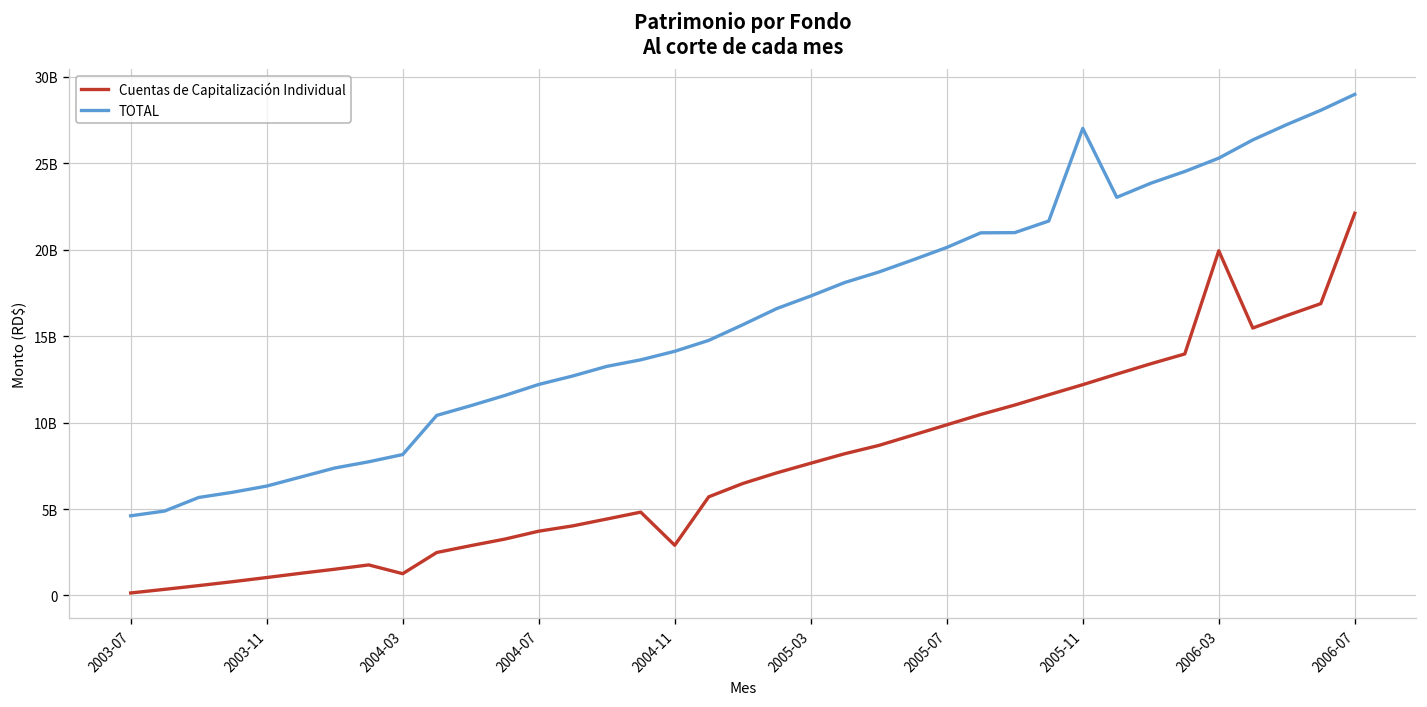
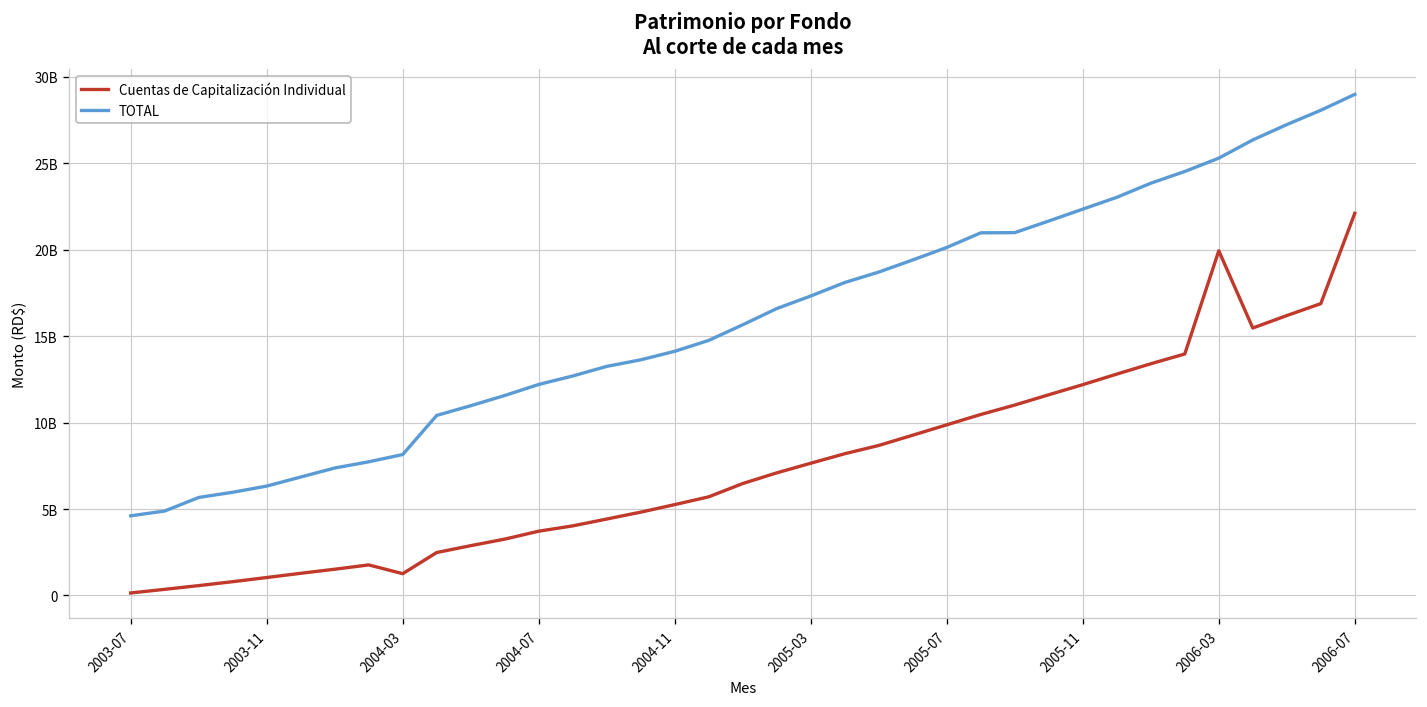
Cuentas de Capitalización Individual, 2004-11: 2900000000 -> 5300000000
TOTAL, 2005-11: 27000000000 -> 22300000000
